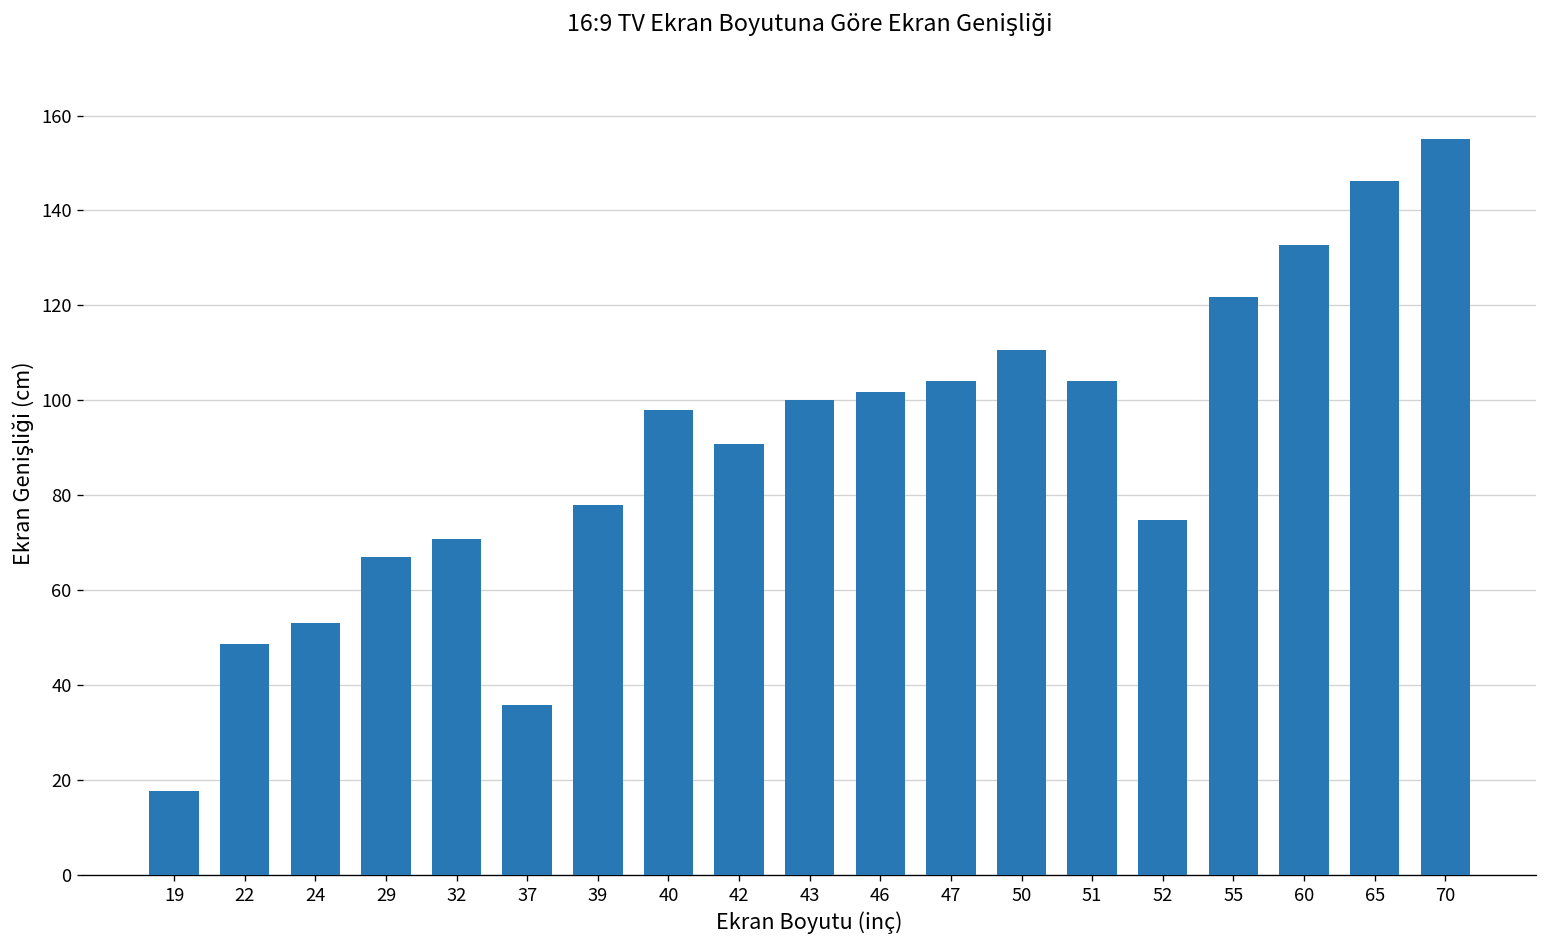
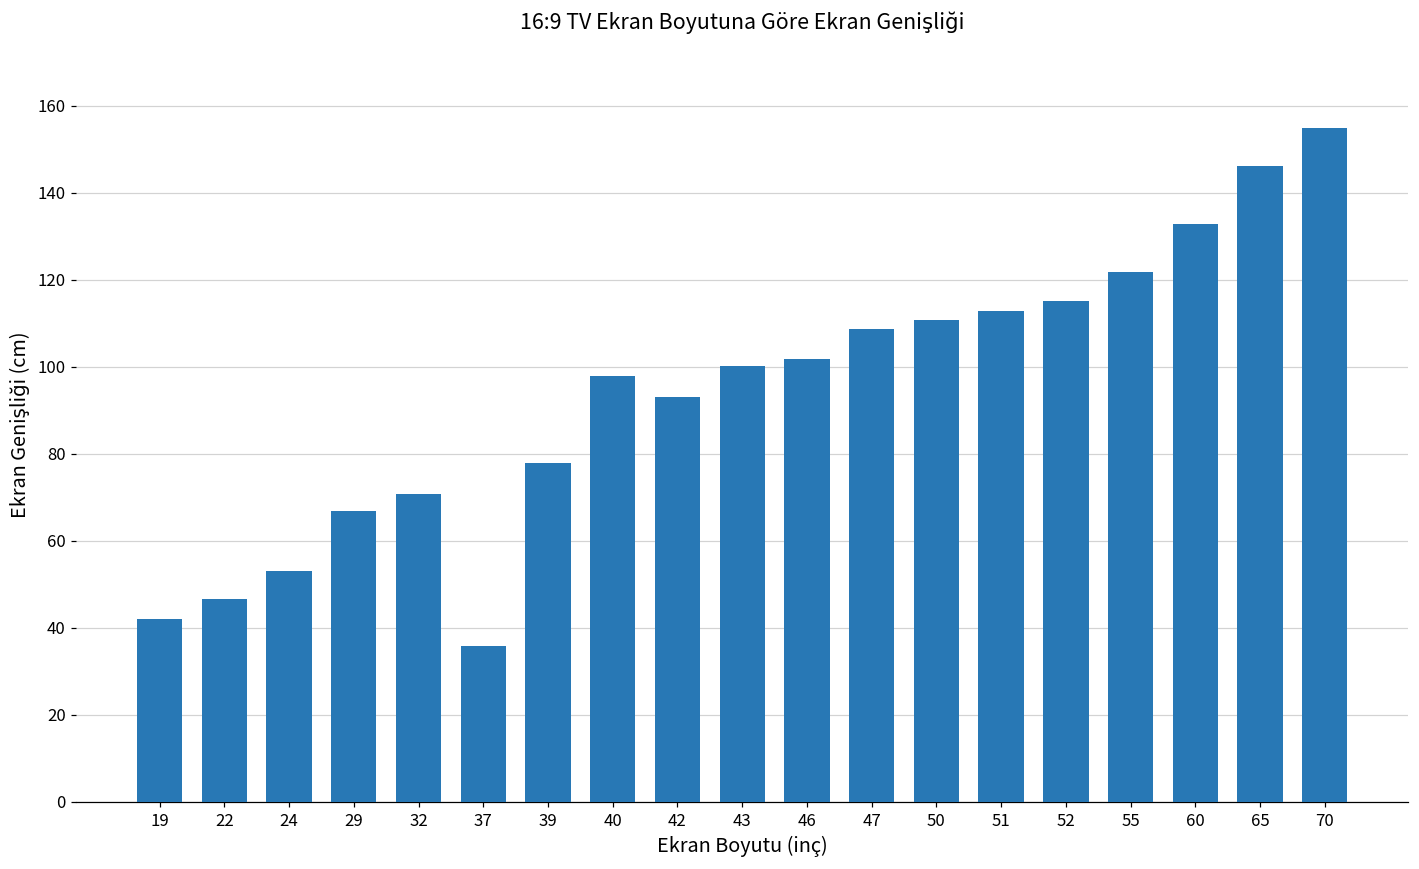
19: 18 -> 42
22: 49 -> 47
42: 91 -> 93
47: 104 -> 109
51: 104 -> 113
52: 75 -> 115
